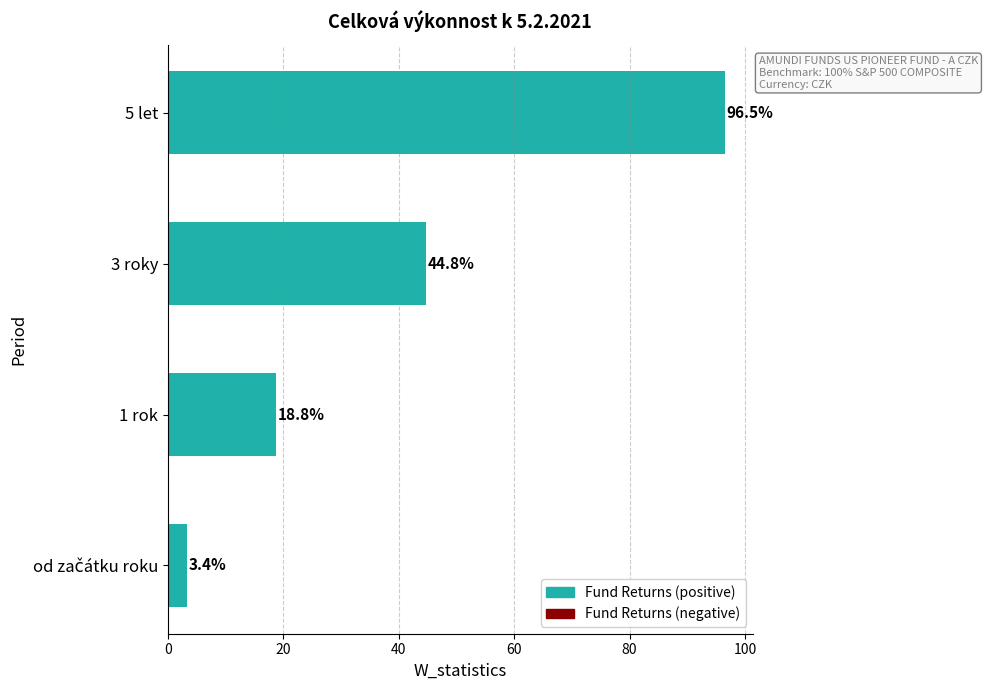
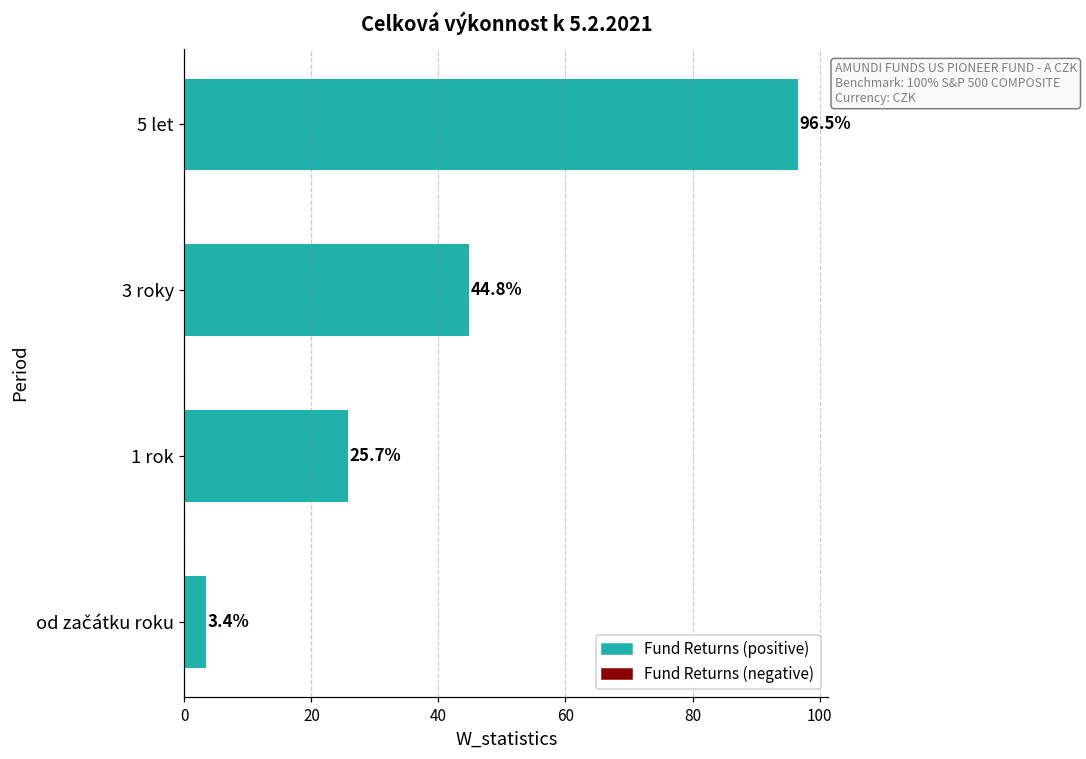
1 rok: 18.8% -> 25.7%
